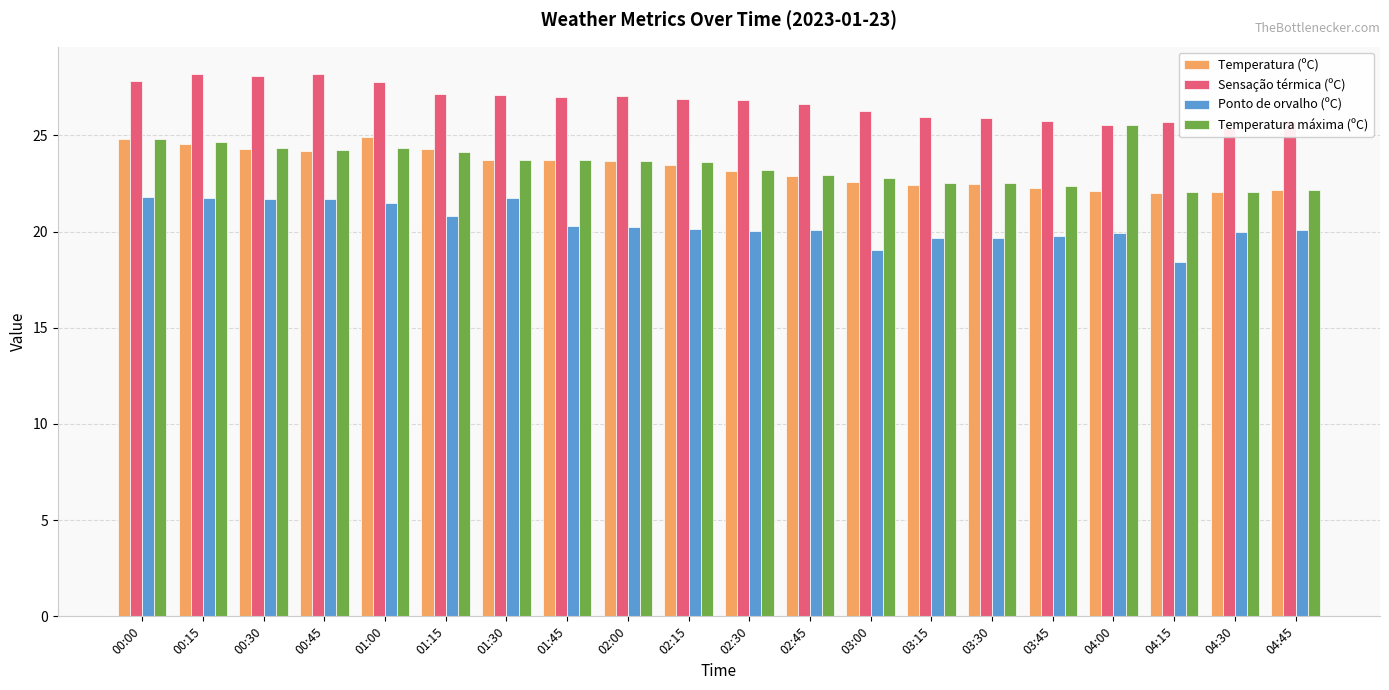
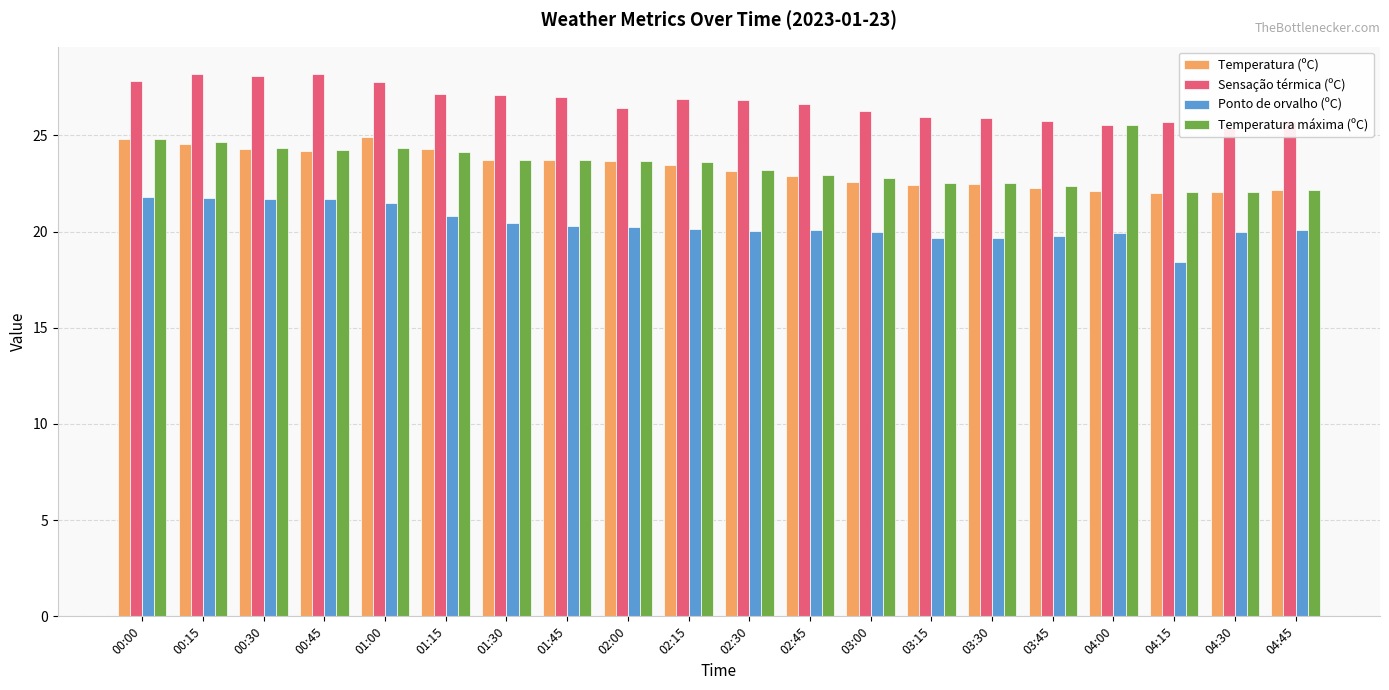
Ponto de orvalho (ºC), 01:30: 21.8 -> 20.4
Sensação térmica (ºC), 02:00: 27.0 -> 26.4
Ponto de orvalho (ºC), 03:00: 19.1 -> 20.0
